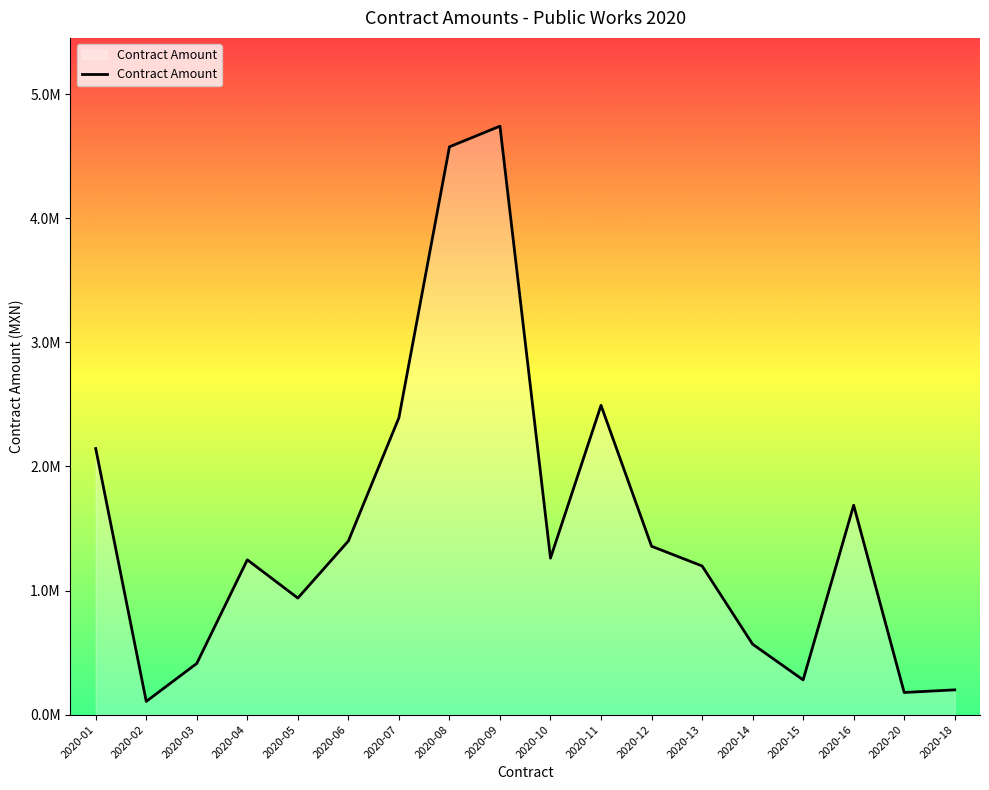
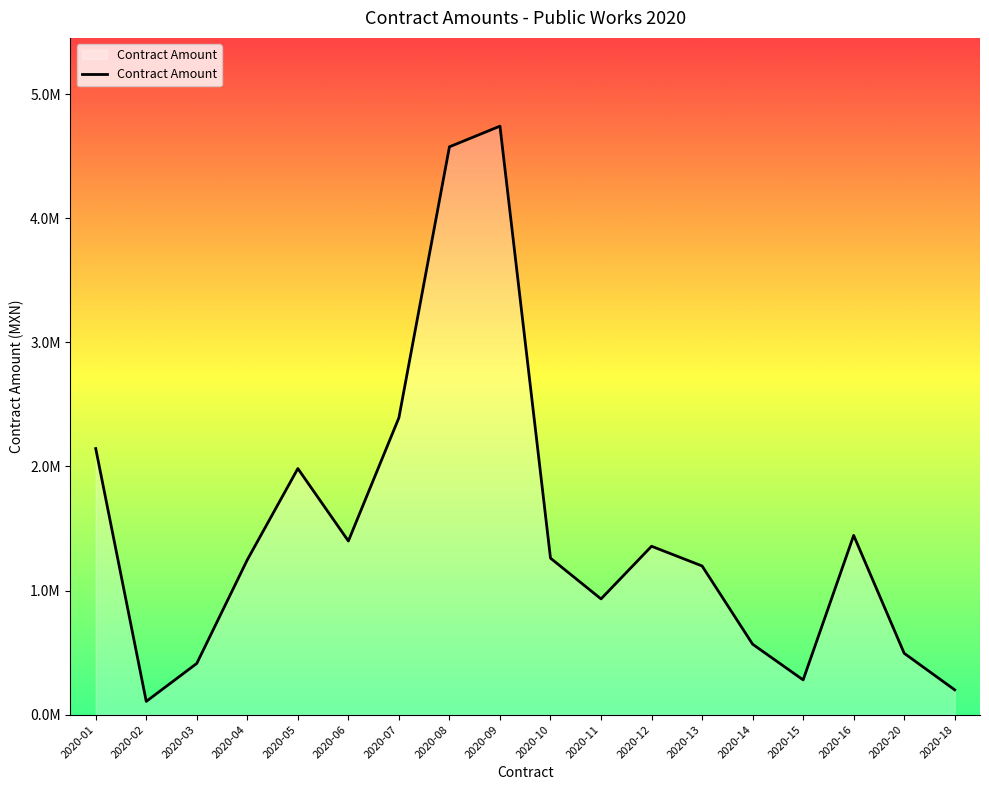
2020-05: 940000 -> 1980000
2020-11: 2490000 -> 930000
2020-16: 1690000 -> 1440000
2020-20: 180000 -> 490000
